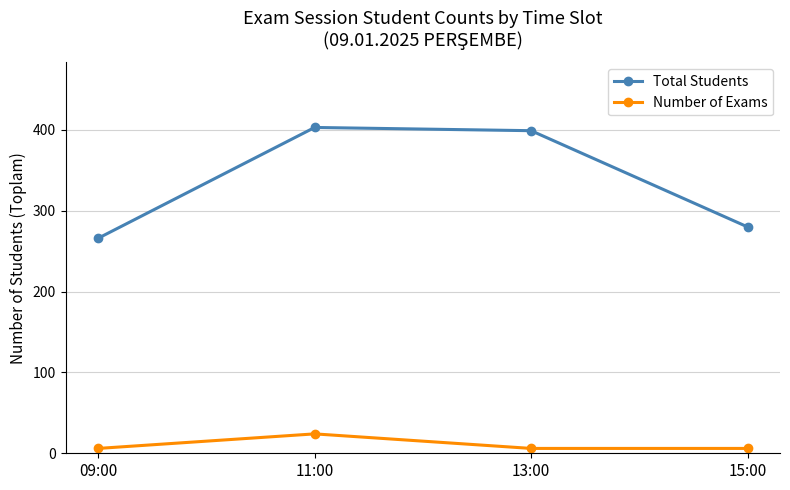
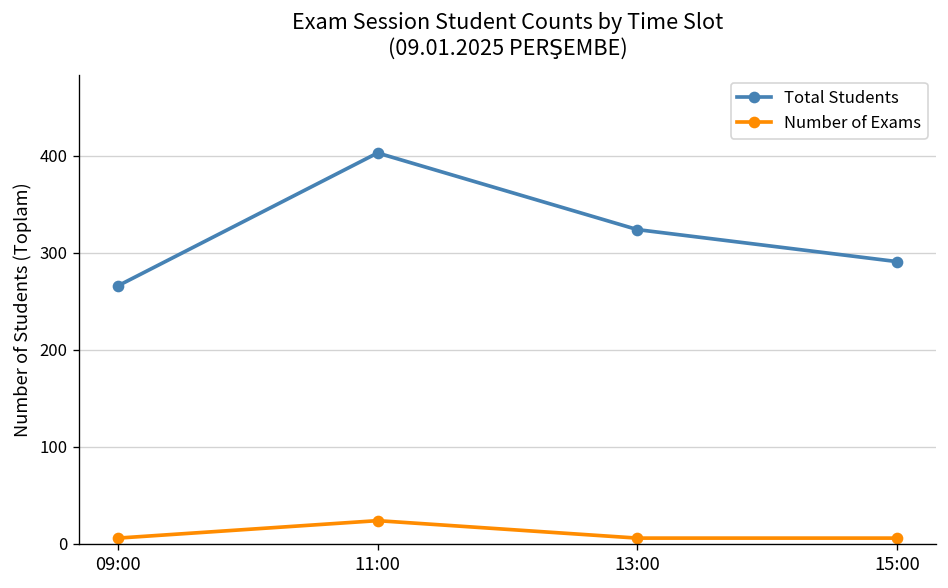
Total Students, 13:00: 400 -> 320
Total Students, 15:00: 280 -> 290
